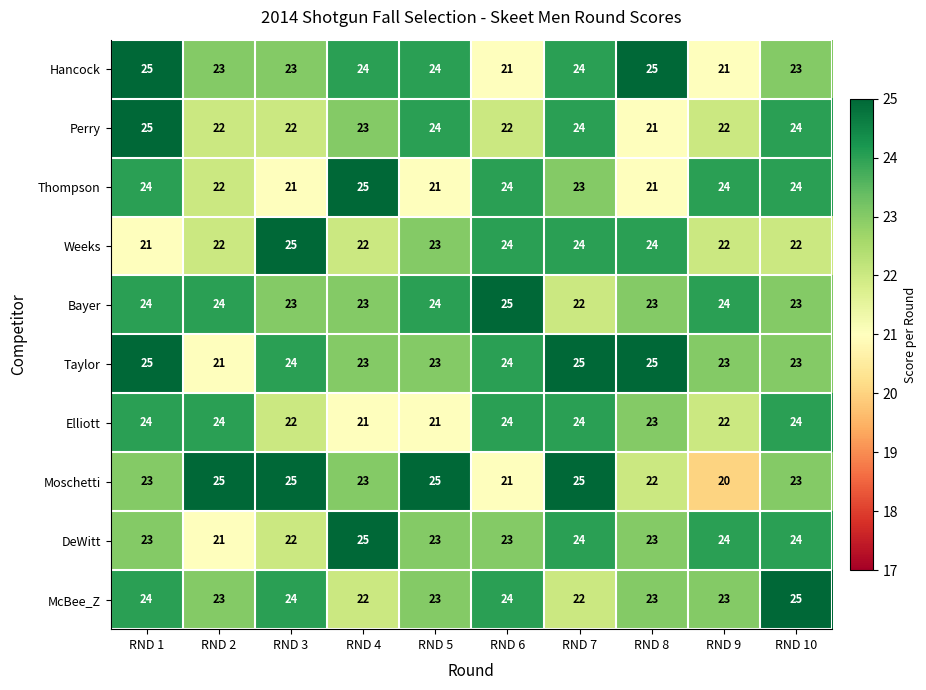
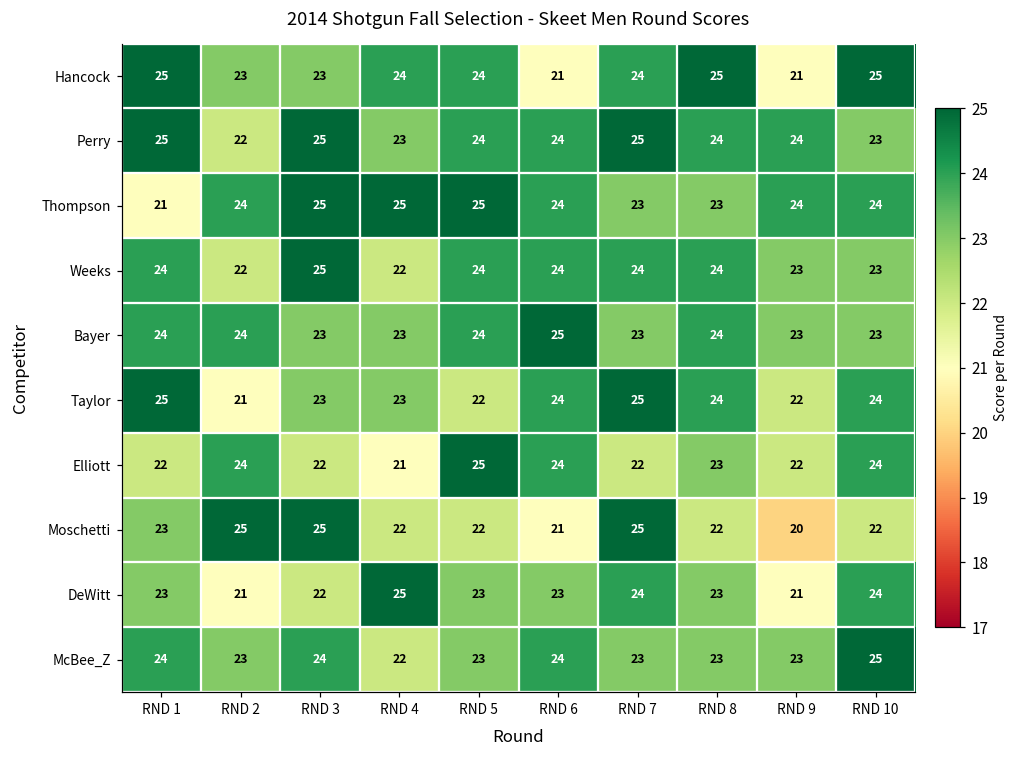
Hancock, RND 10: 23 -> 25
Perry, RND 3: 22 -> 25
Perry, RND 6: 22 -> 24
Perry, RND 7: 24 -> 25
Perry, RND 8: 21 -> 24
Perry, RND 9: 22 -> 24
Perry, RND 10: 24 -> 23
Thompson, RND 1: 24 -> 21
Thompson, RND 2: 22 -> 24
Thompson, RND 3: 21 -> 25
Thompson, RND 5: 21 -> 25
Thompson, RND 8: 21 -> 23
Weeks, RND 1: 21 -> 24
Weeks, RND 5: 23 -> 24
Weeks, RND 9: 22 -> 23
Weeks, RND 10: 22 -> 23
Bayer, RND 7: 22 -> 23
Bayer, RND 8: 23 -> 24
Bayer, RND 9: 24 -> 23
Taylor, RND 3: 24 -> 23
Taylor, RND 5: 23 -> 22
Taylor, RND 8: 25 -> 24
Taylor, RND 9: 23 -> 22
Taylor, RND 10: 23 -> 24
Elliott, RND 1: 24 -> 22
Elliott, RND 5: 21 -> 25
Elliott, RND 7: 24 -> 22
Moschetti, RND 4: 23 -> 22
Moschetti, RND 5: 25 -> 22
Moschetti, RND 10: 23 -> 22
DeWitt, RND 9: 24 -> 21
McBee_Z, RND 7: 22 -> 23
